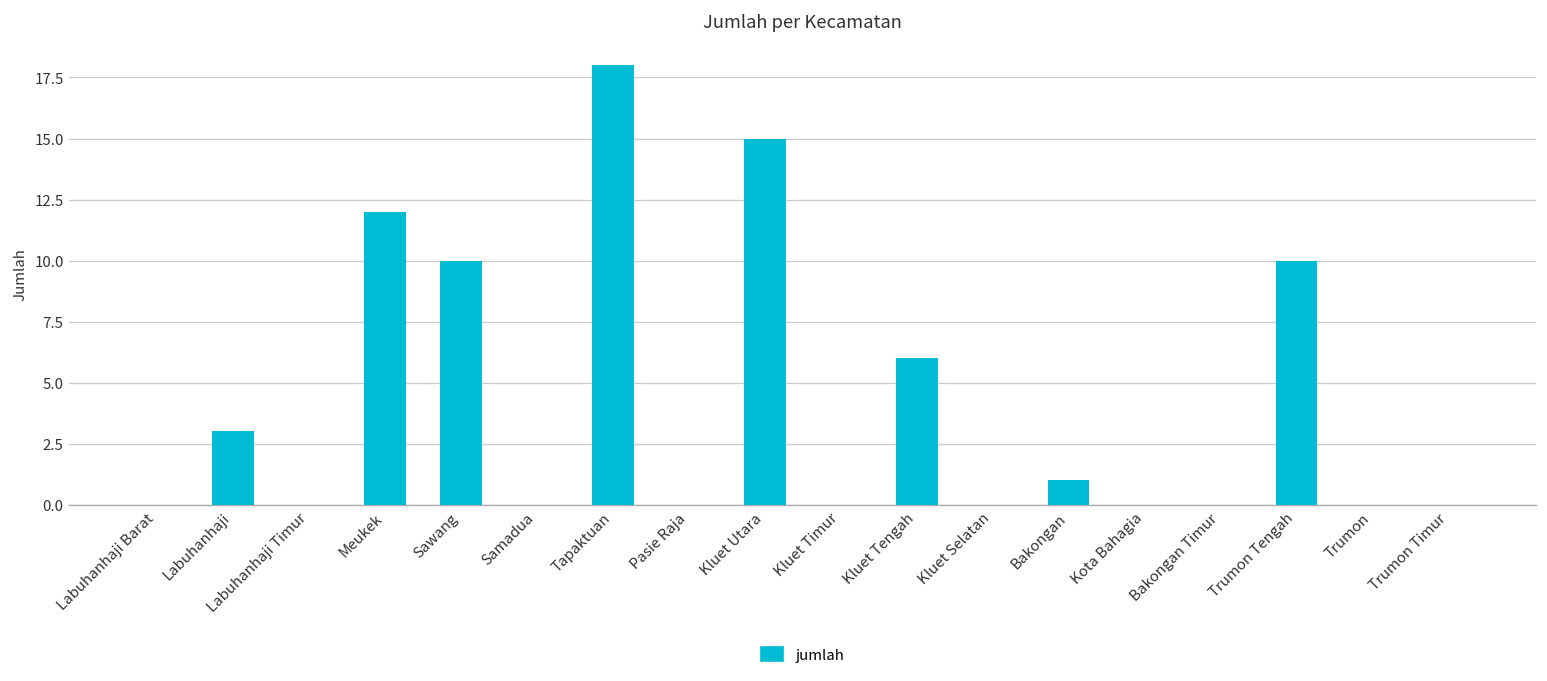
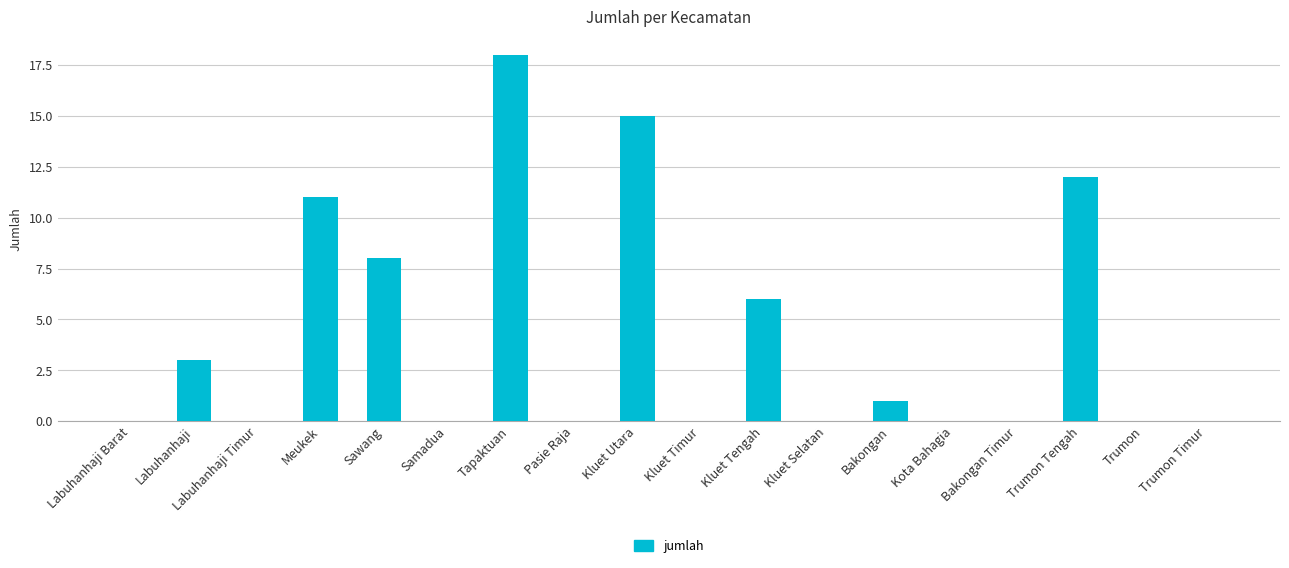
Meukek: 12 -> 11
Sawang: 10 -> 8
Trumon Tengah: 10 -> 12
